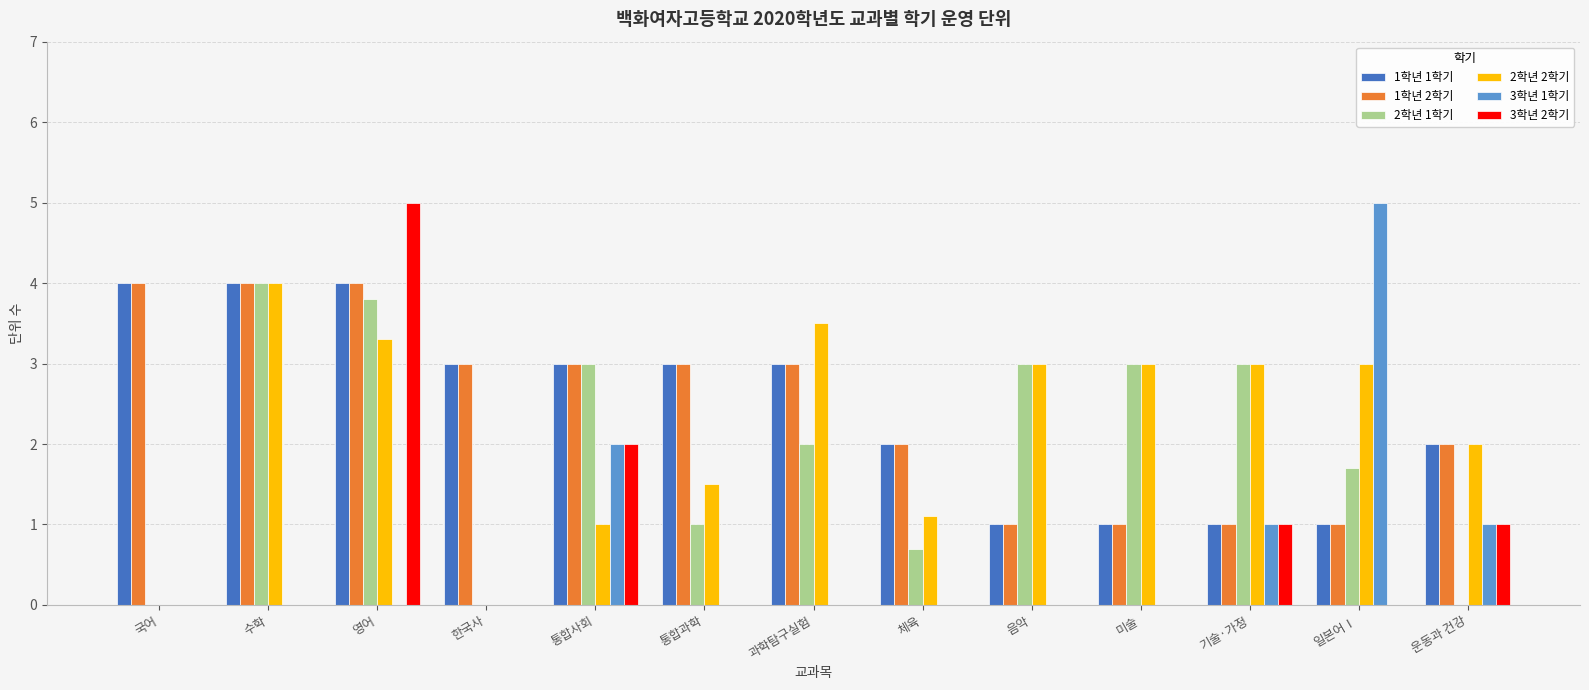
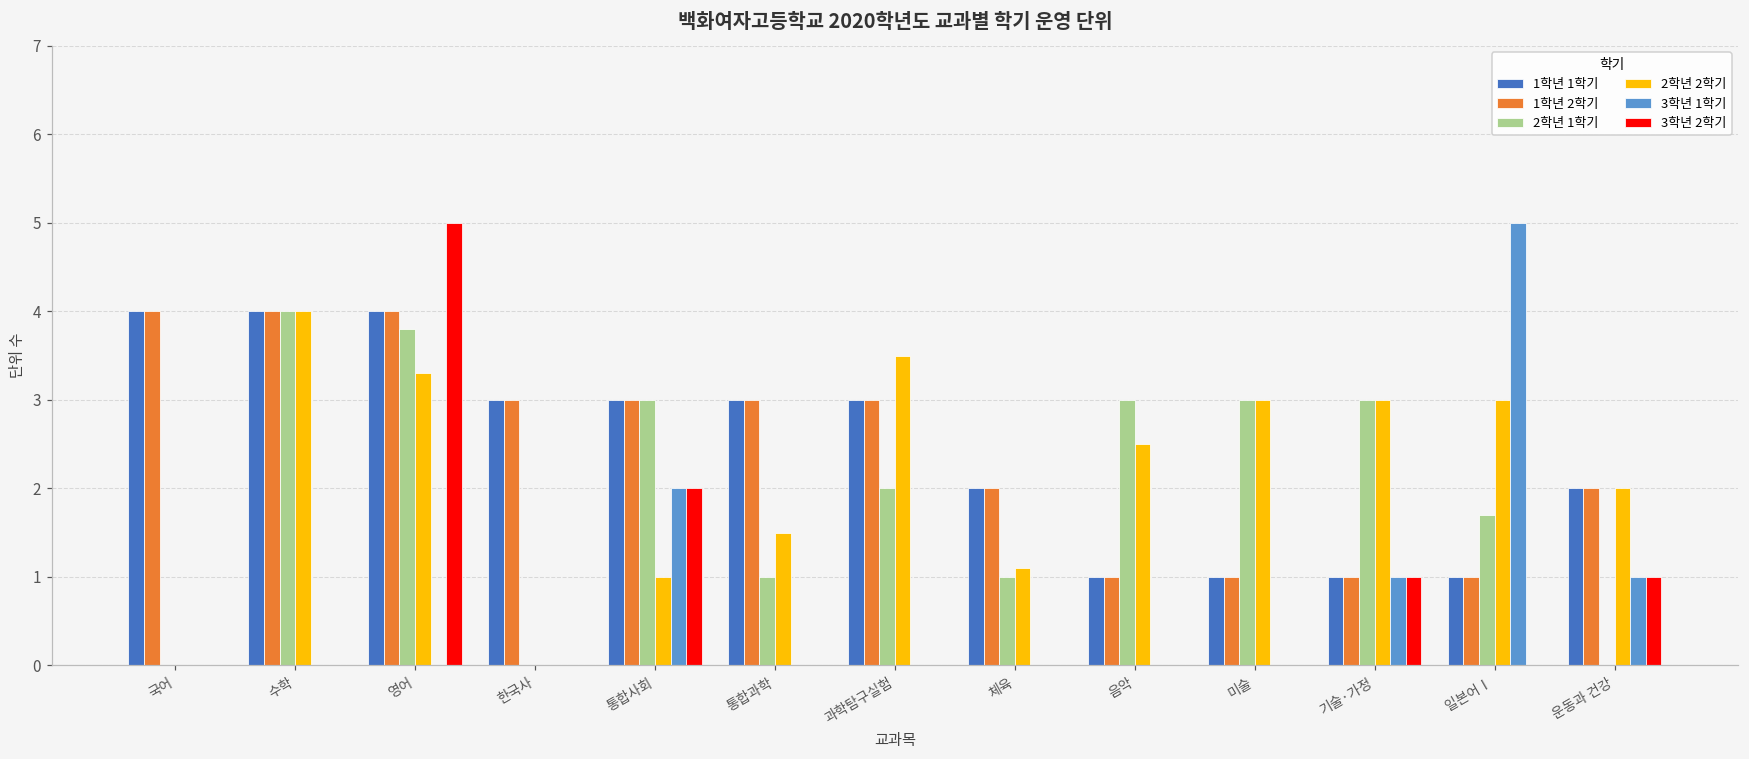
2학년 1학기, 체육: 0.7 -> 1.0
2학년 2학기, 음악: 3.0 -> 2.5
